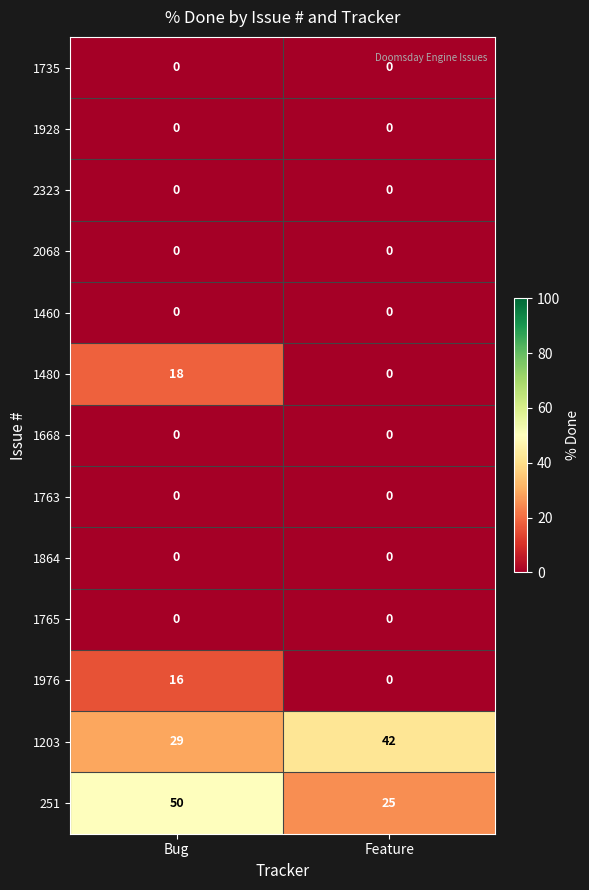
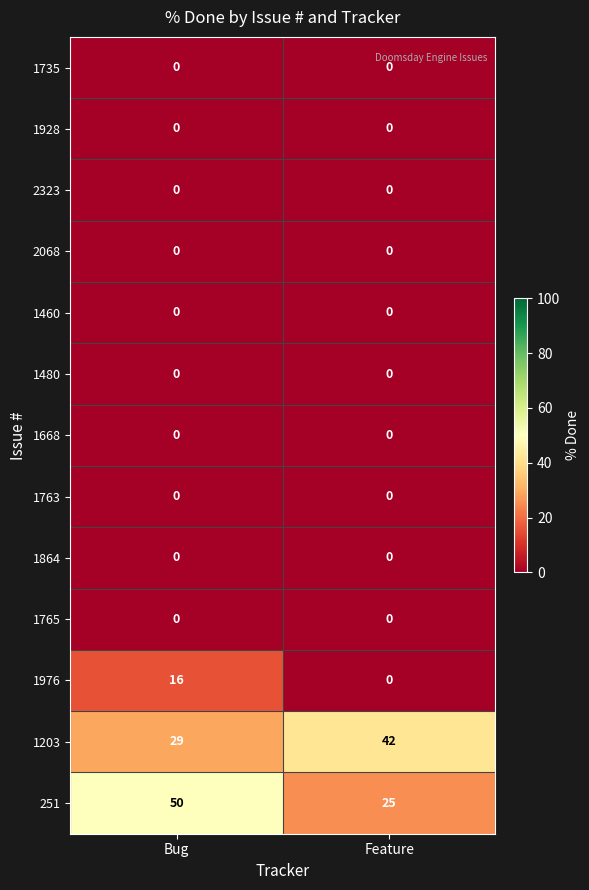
1480, Bug: 18 -> 0
